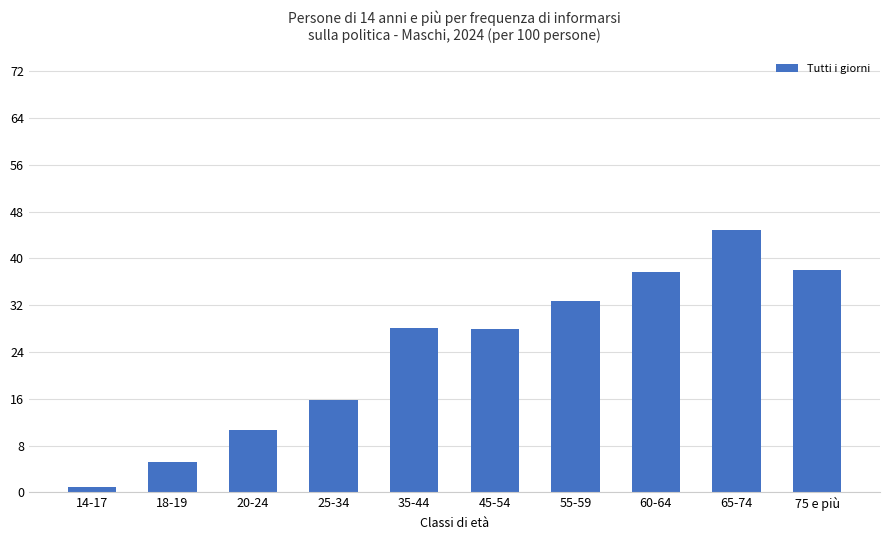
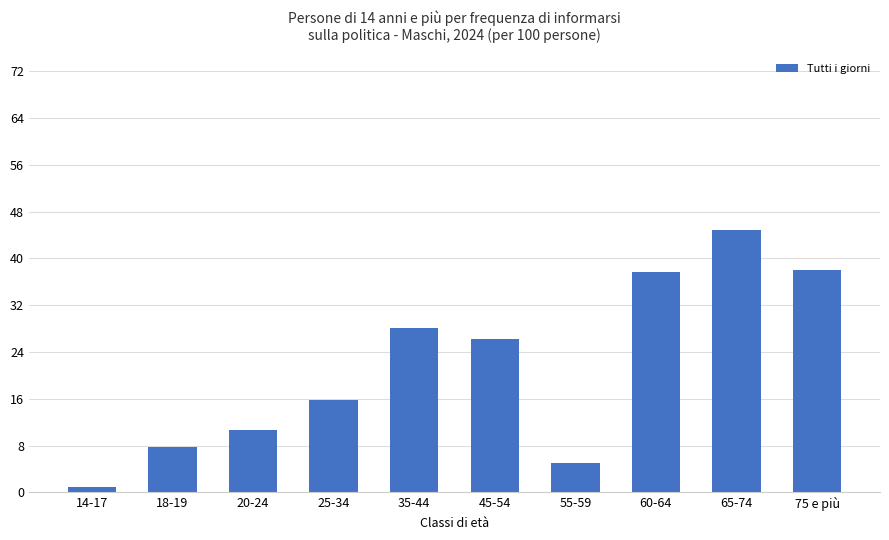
18-19: 5 -> 8
45-54: 28 -> 26
55-59: 33 -> 5
